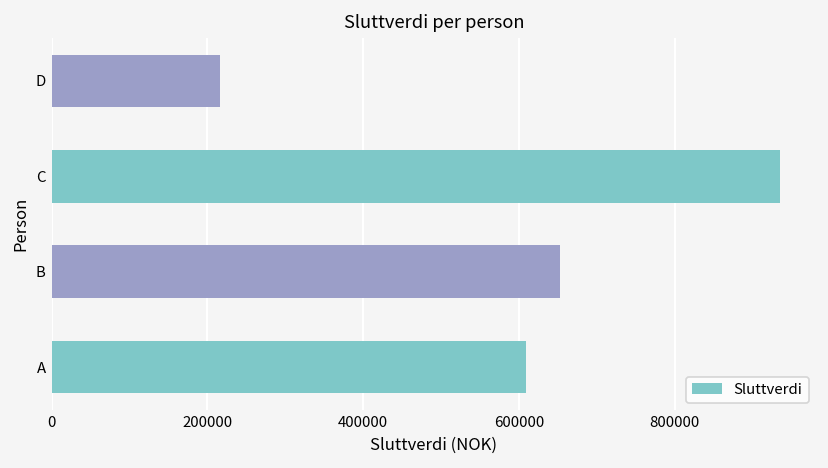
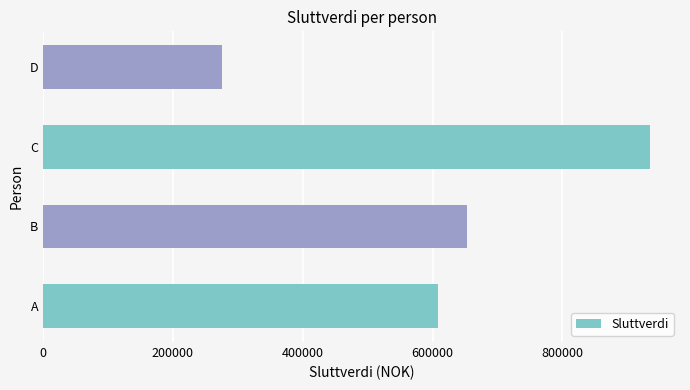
D: 220000 -> 280000
